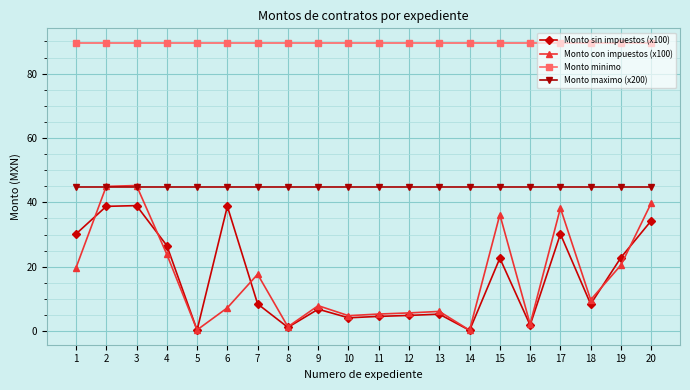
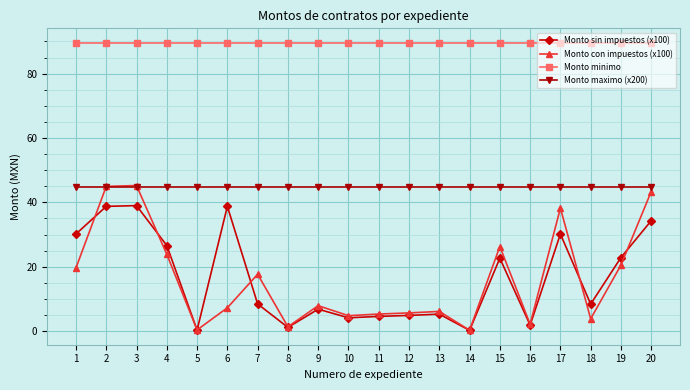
Monto con impuestos (x100), 15: 36 -> 26
Monto con impuestos (x100), 18: 10 -> 4
Monto con impuestos (x100), 20: 40 -> 43
